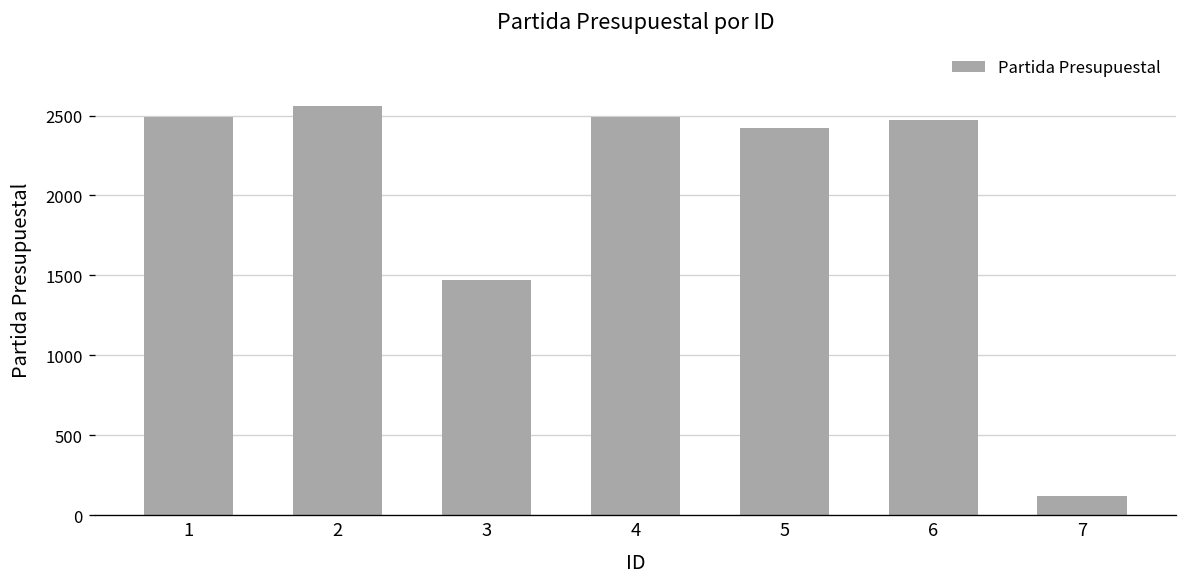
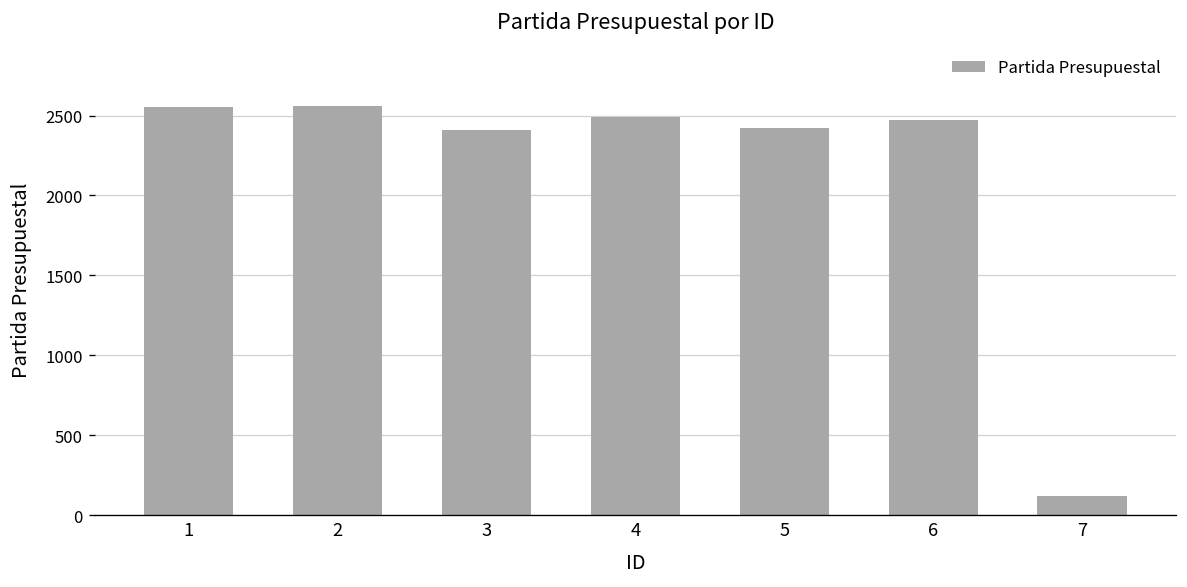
1: 2490 -> 2550
3: 1470 -> 2410
